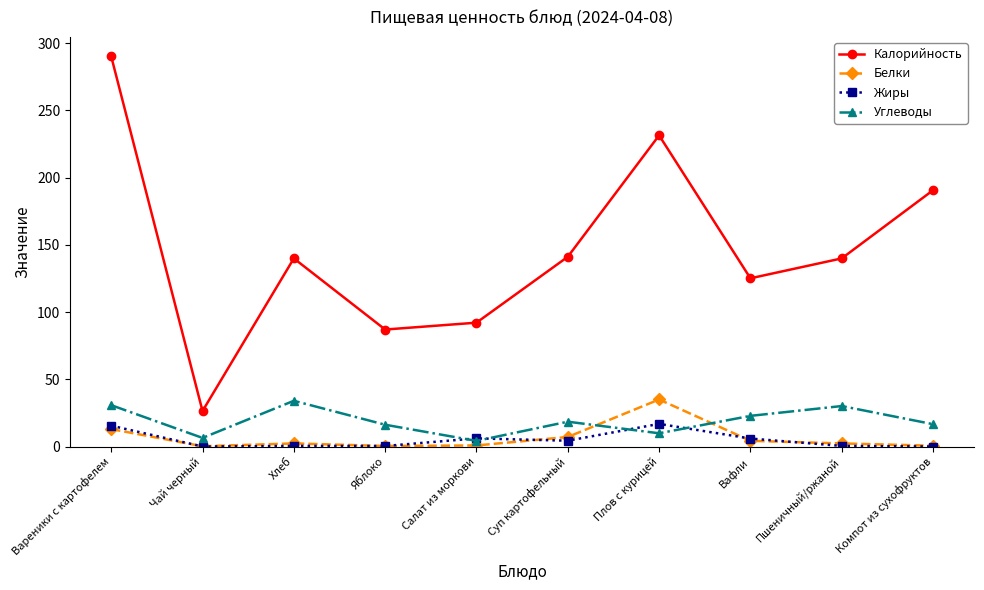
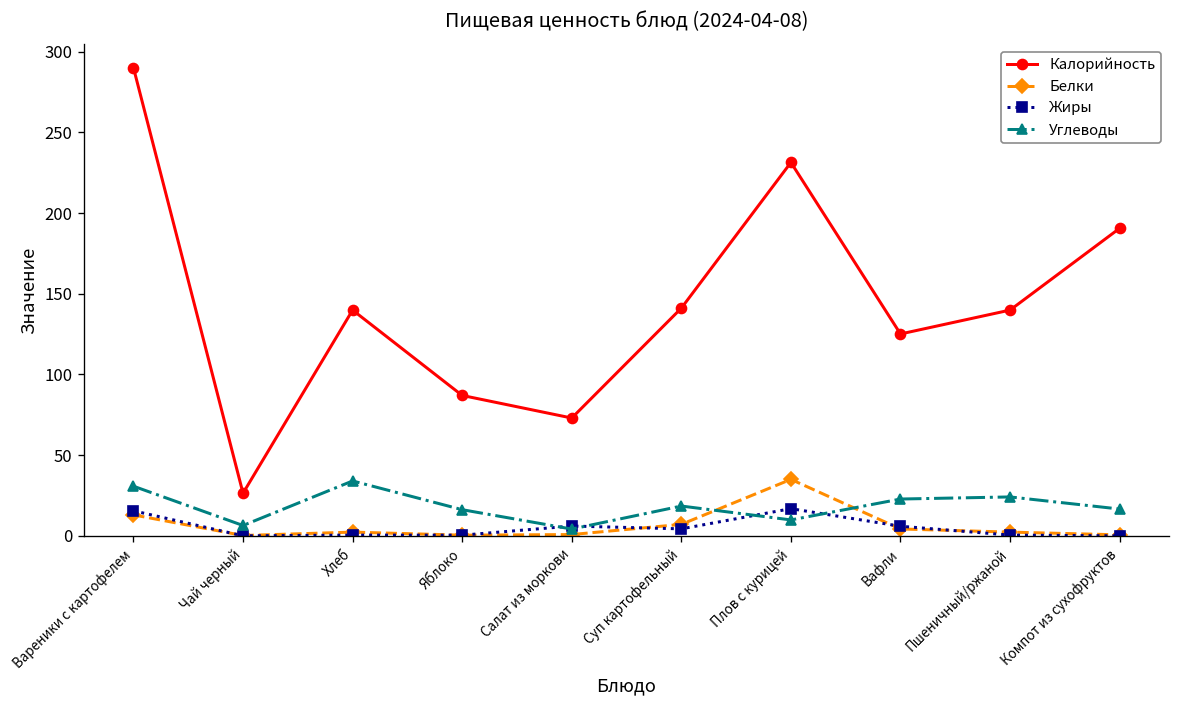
Калорийность, Салат из моркови: 92 -> 73
Углеводы, Пшеничный/ржаной: 30 -> 24
